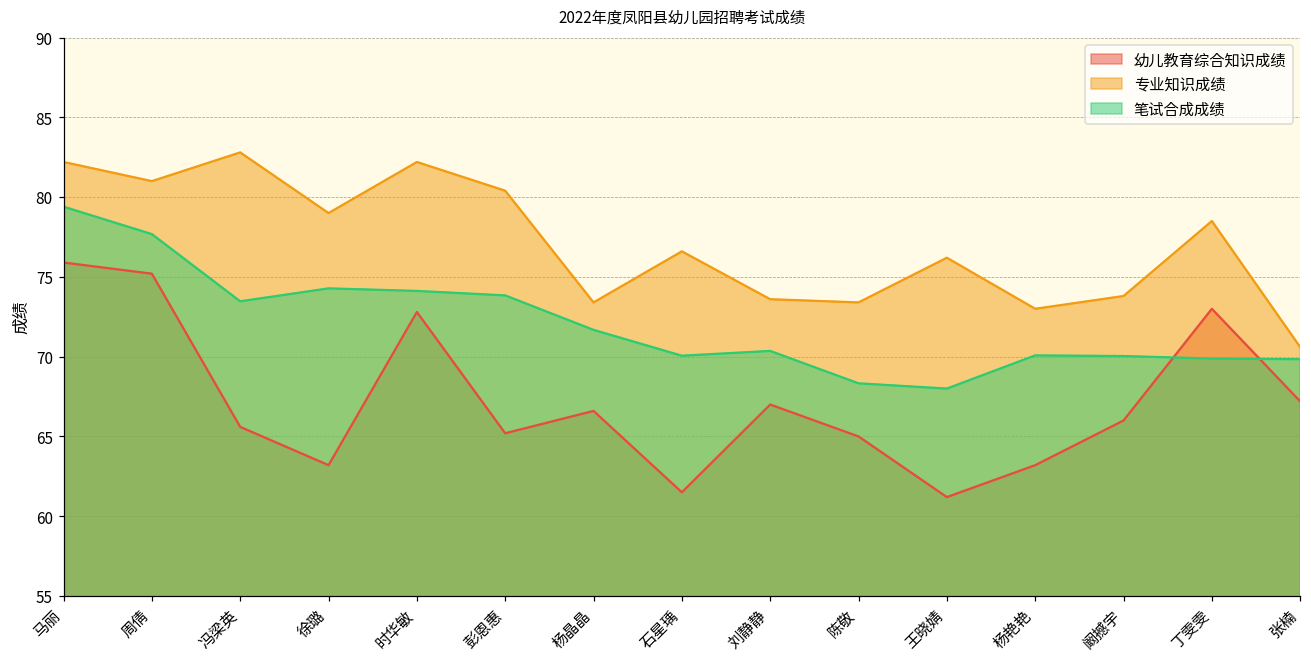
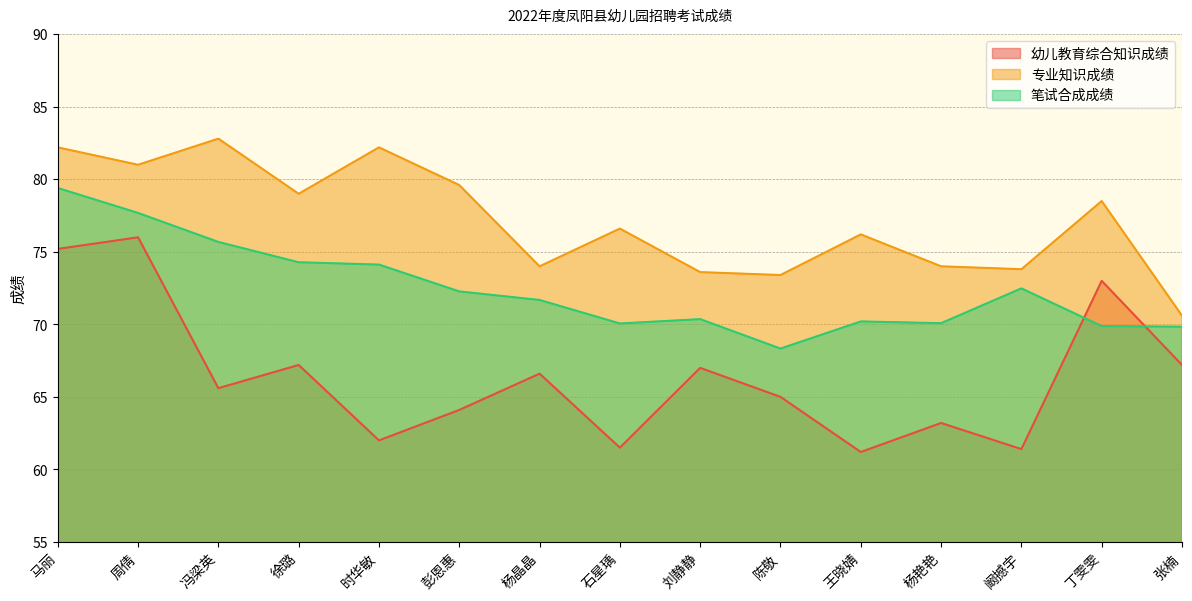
幼儿教育综合知识成绩, 马丽: 75.9 -> 75.2
幼儿教育综合知识成绩, 周倩: 75.2 -> 76.0
笔试合成成绩, 冯梁英: 73.5 -> 75.7
幼儿教育综合知识成绩, 徐璐: 63.2 -> 67.2
幼儿教育综合知识成绩, 时华敏: 72.8 -> 62.0
幼儿教育综合知识成绩, 彭恩惠: 65.2 -> 64.1
专业知识成绩, 彭恩惠: 80.4 -> 79.6
笔试合成成绩, 彭恩惠: 73.8 -> 72.3
专业知识成绩, 杨晶晶: 73.4 -> 74.0
笔试合成成绩, 王晓婧: 68.0 -> 70.2
专业知识成绩, 杨艳艳: 73 -> 74
幼儿教育综合知识成绩, 阚撼宇: 66.0 -> 61.4
笔试合成成绩, 阚撼宇: 70.0 -> 72.5
